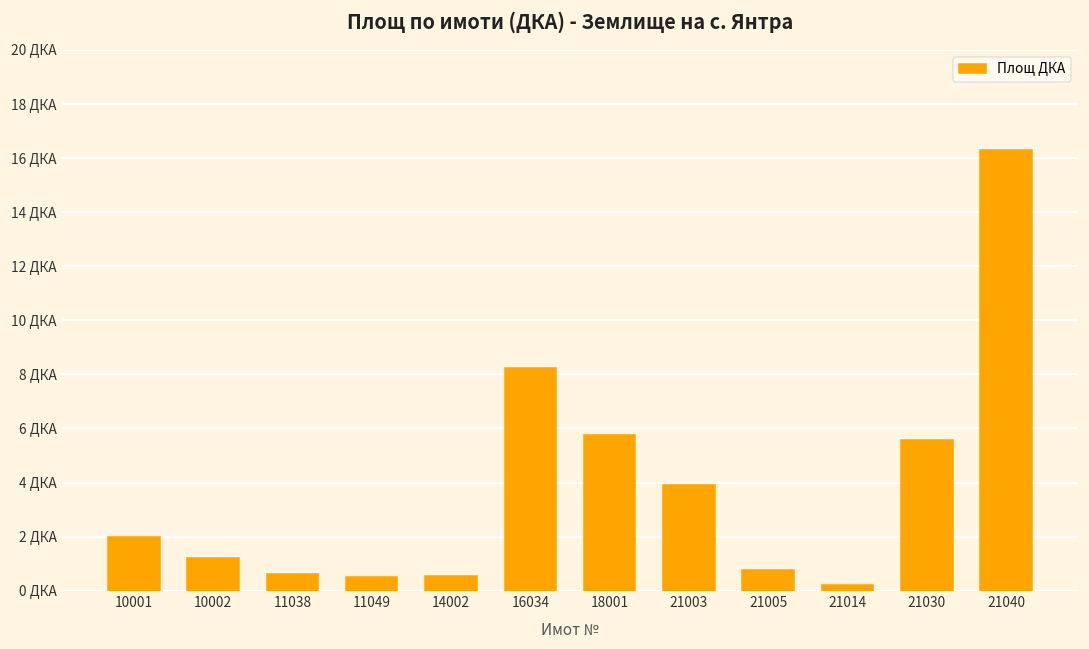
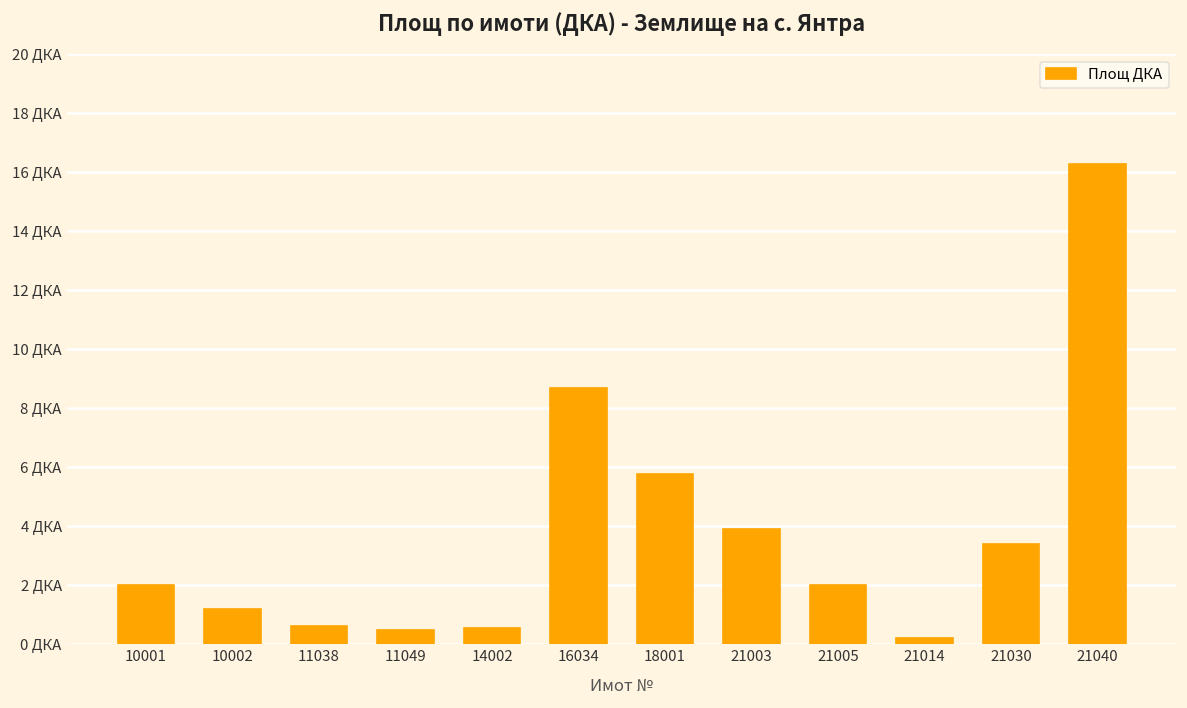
16034: 8.2 ДКА -> 8.7 ДКА
21005: 0.8 ДКА -> 2.0 ДКА
21030: 5.6 ДКА -> 3.4 ДКА
